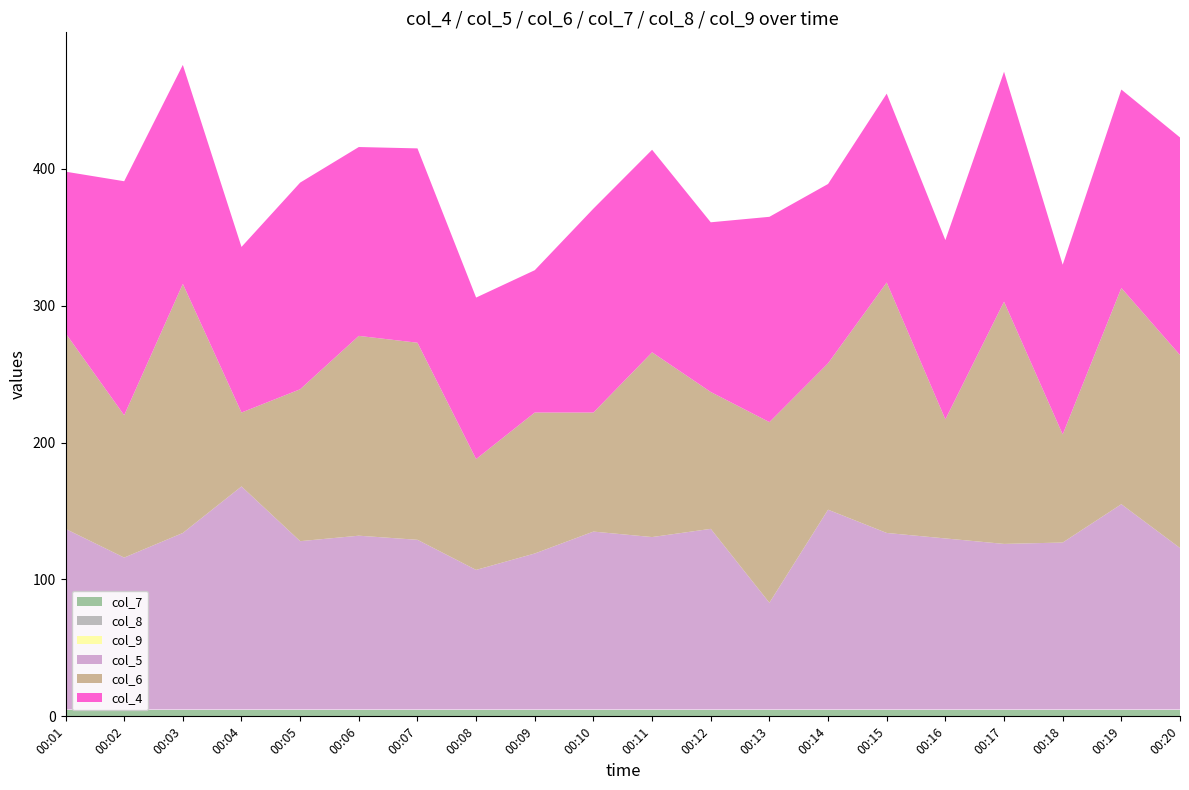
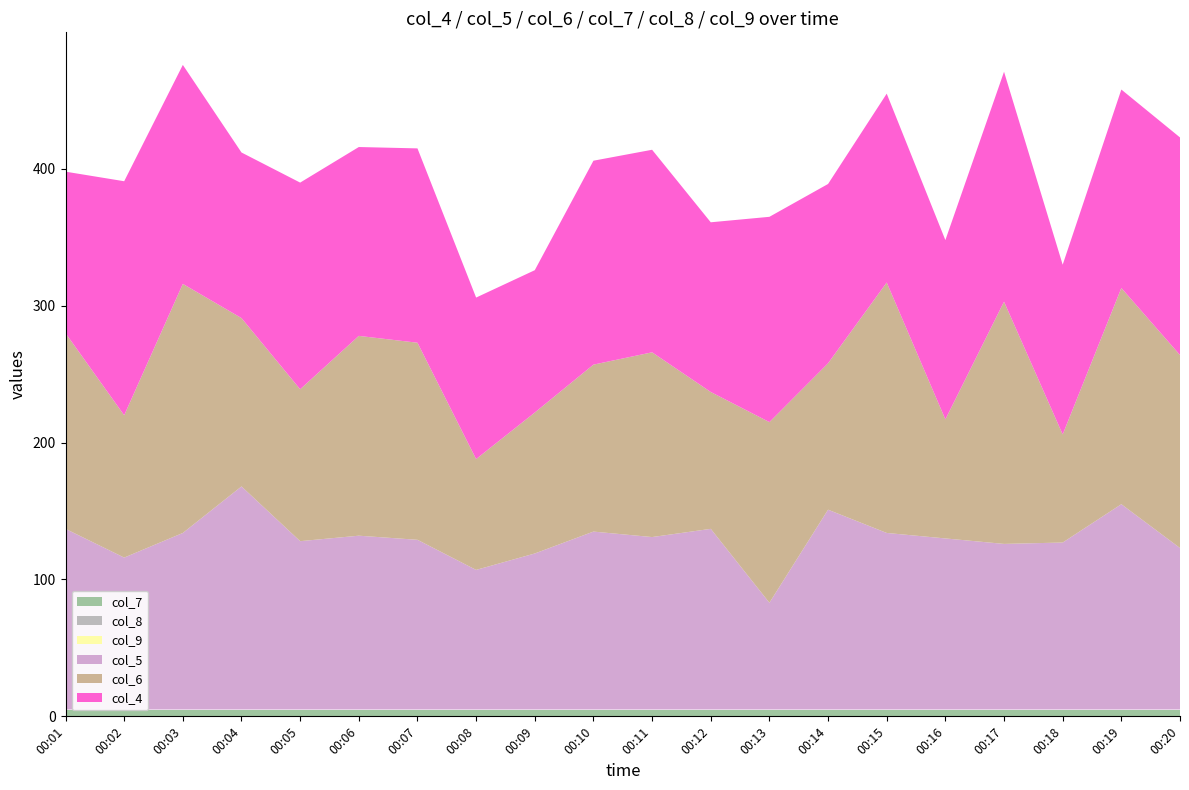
col_6, 00:04: 54 -> 123
col_6, 00:10: 87 -> 122
